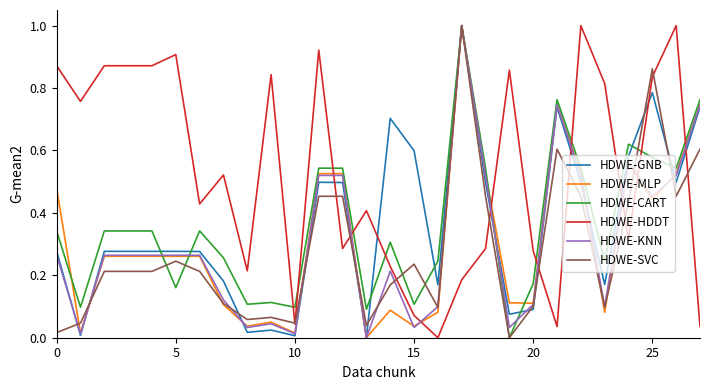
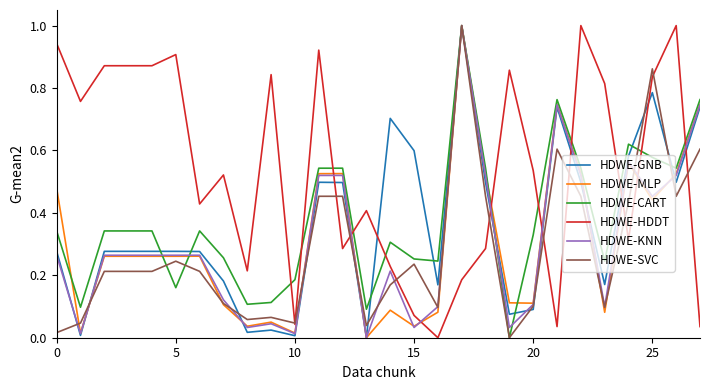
HDWE-HDDT, 0: 0.87 -> 0.94
HDWE-CART, 10: 0.10 -> 0.19
HDWE-CART, 15: 0.11 -> 0.25
HDWE-CART, 20: 0.17 -> 0.33
HDWE-HDDT, 20: 0.28 -> 0.54
